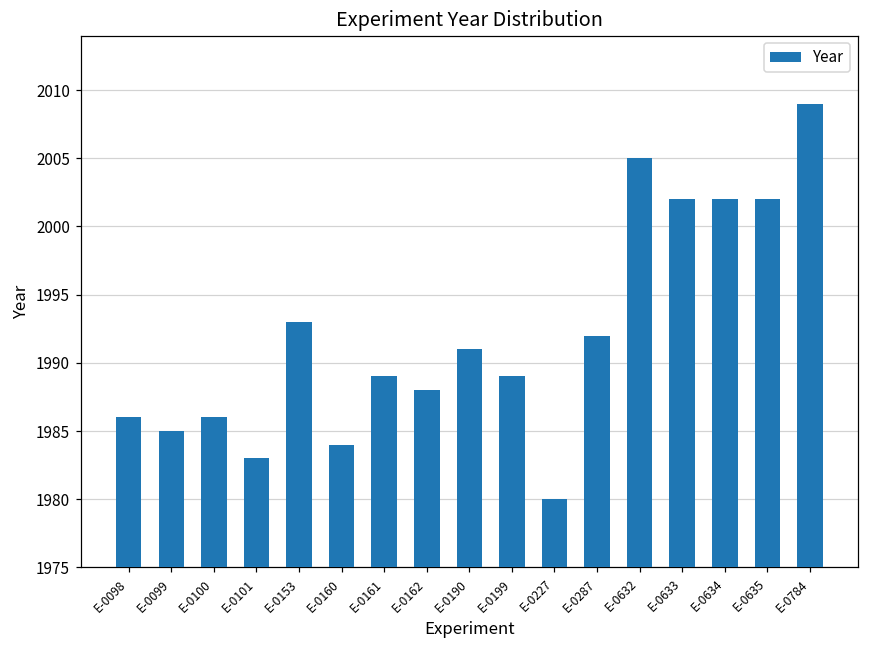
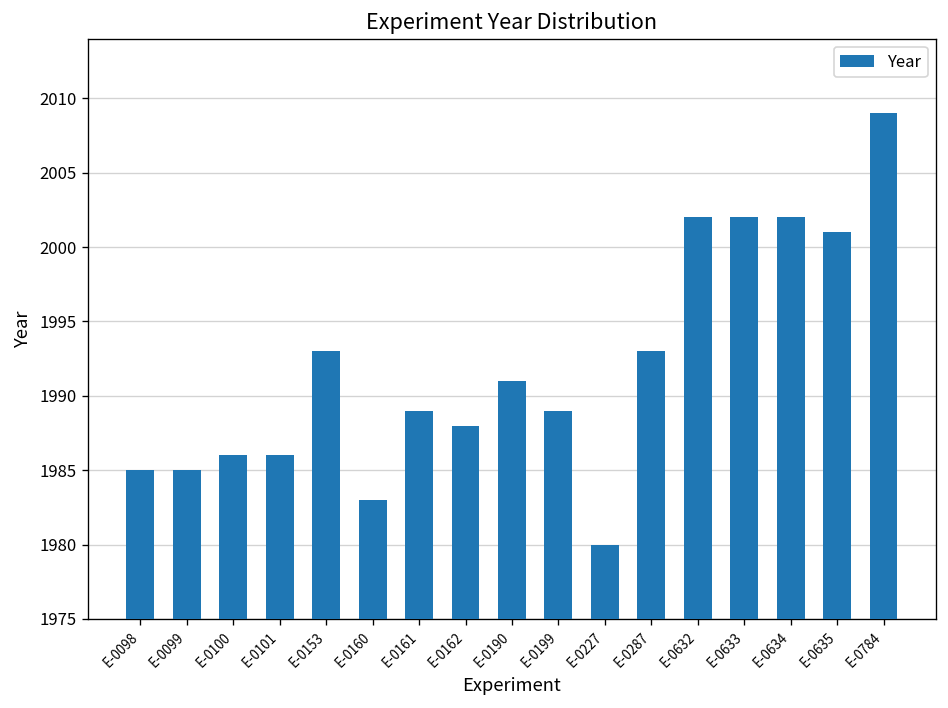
E-0098: 1986 -> 1985
E-0101: 1983 -> 1986
E-0160: 1984 -> 1983
E-0287: 1992 -> 1993
E-0632: 2005 -> 2002
E-0635: 2002 -> 2001
